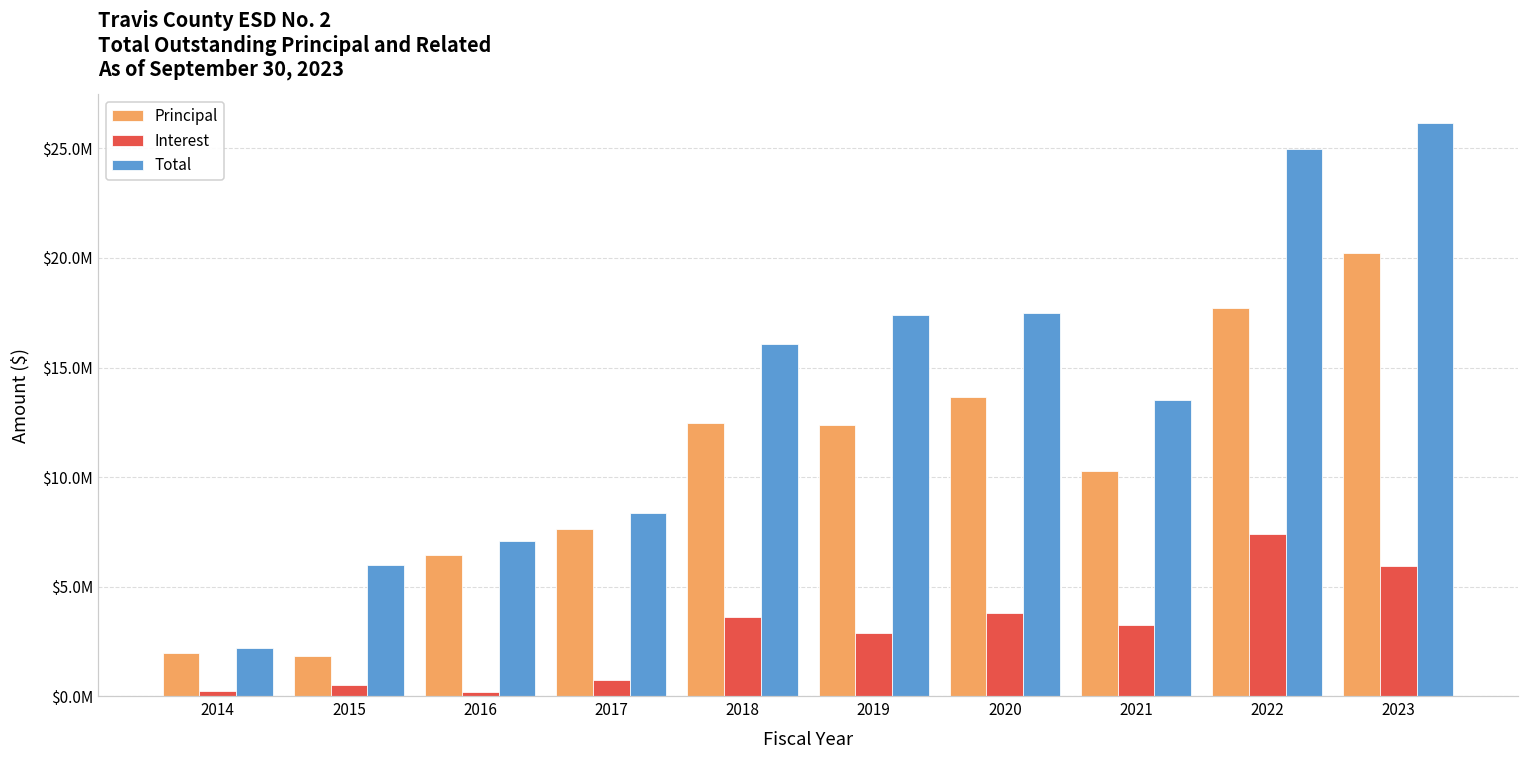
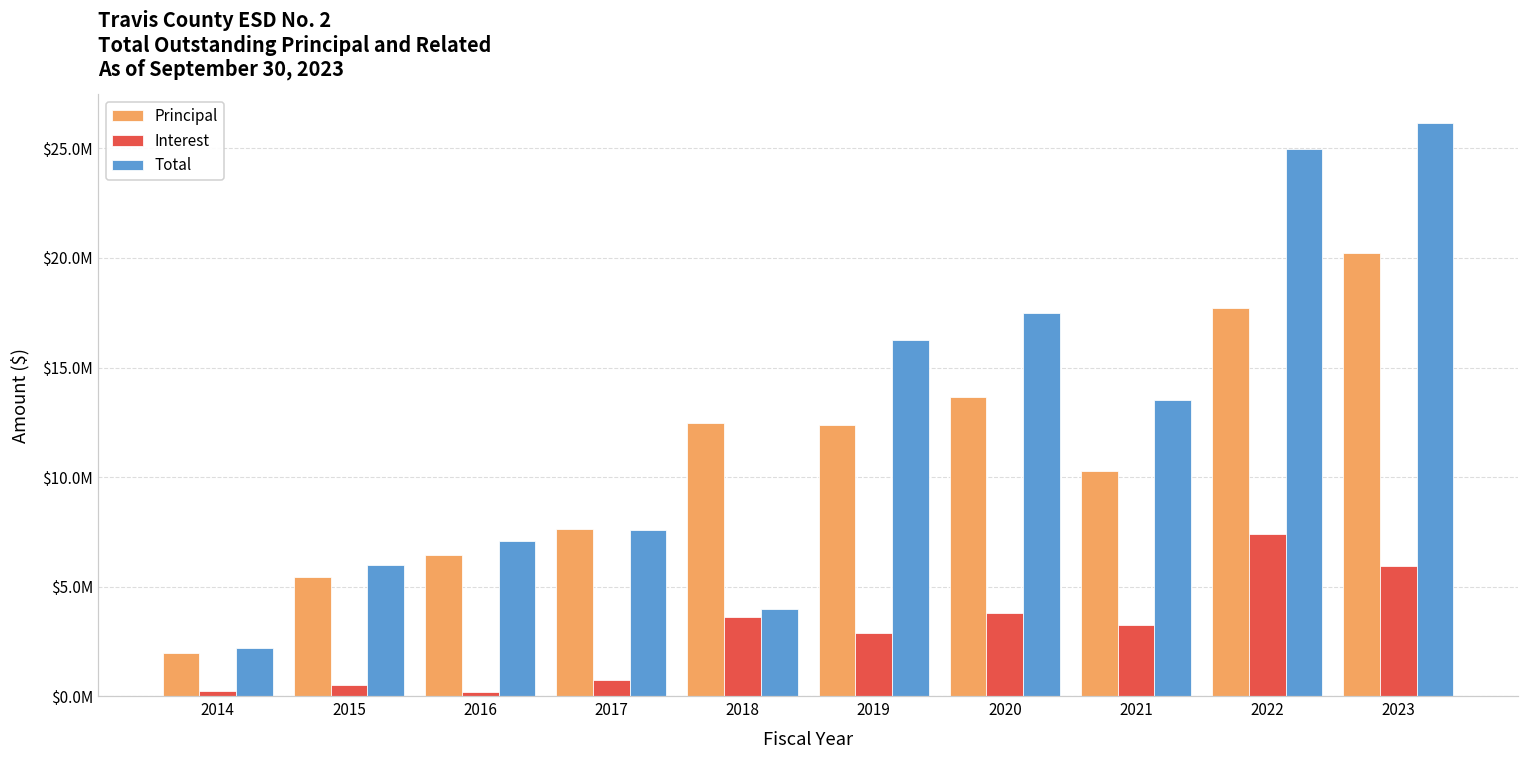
Principal, 2015: $1800000 -> $5400000
Total, 2017: $8300000 -> $7600000
Total, 2018: $16100000 -> $4000000
Total, 2019: $17400000 -> $16300000
